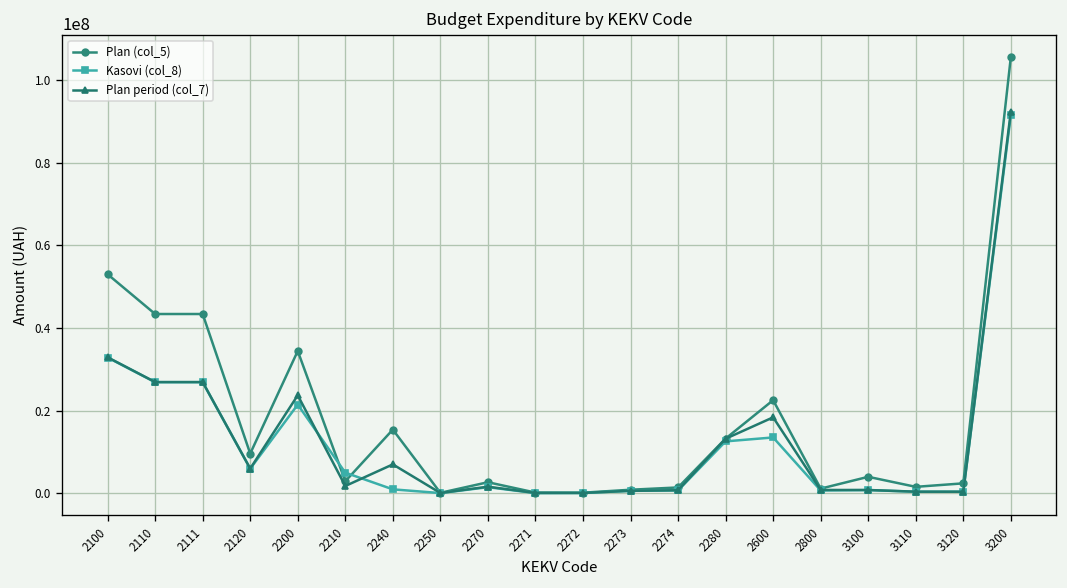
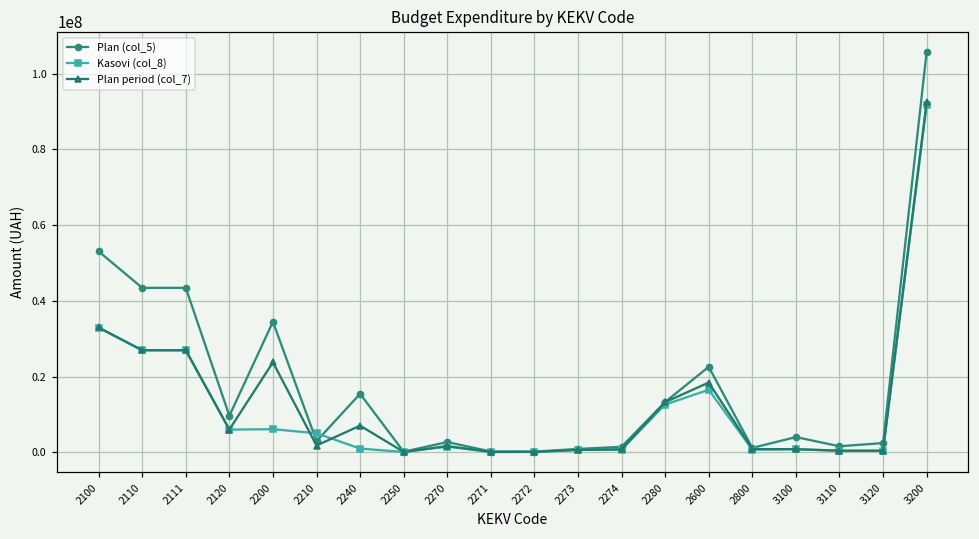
Kasovi (col_8), 2200: 21000000 -> 6000000
Kasovi (col_8), 2600: 14000000 -> 17000000
